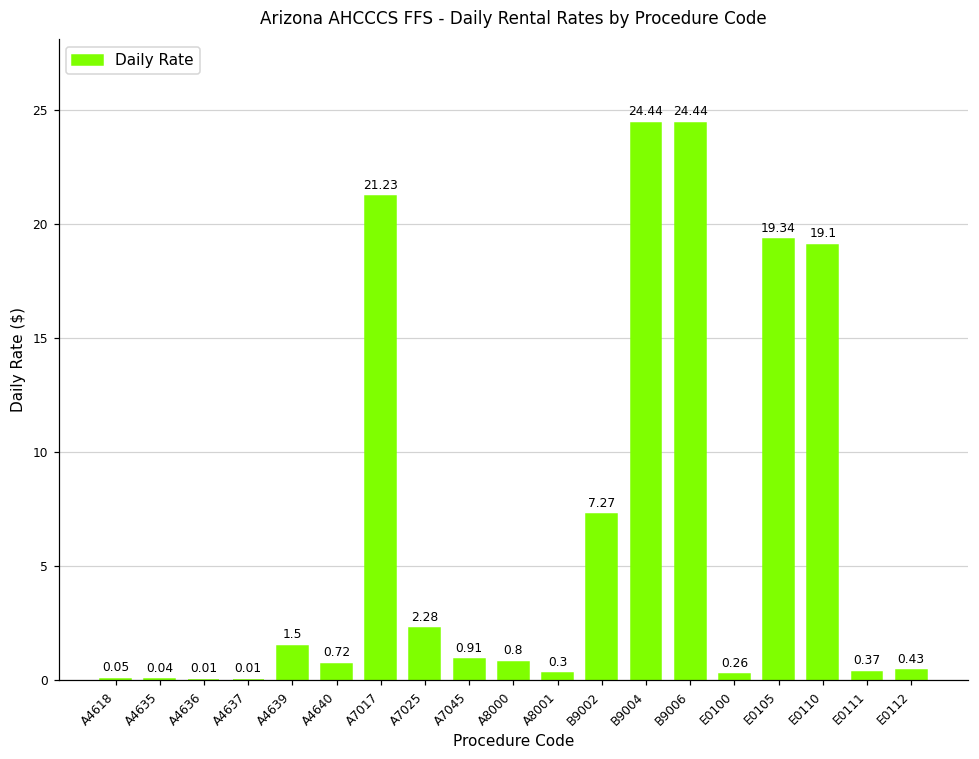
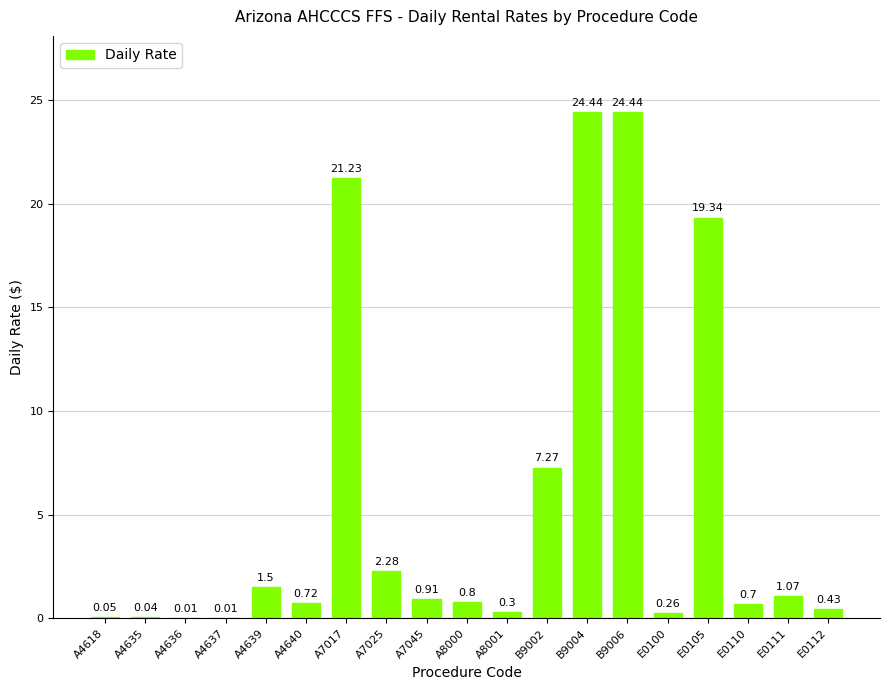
E0110: 19.1 -> 0.7
E0111: 0.37 -> 1.07
